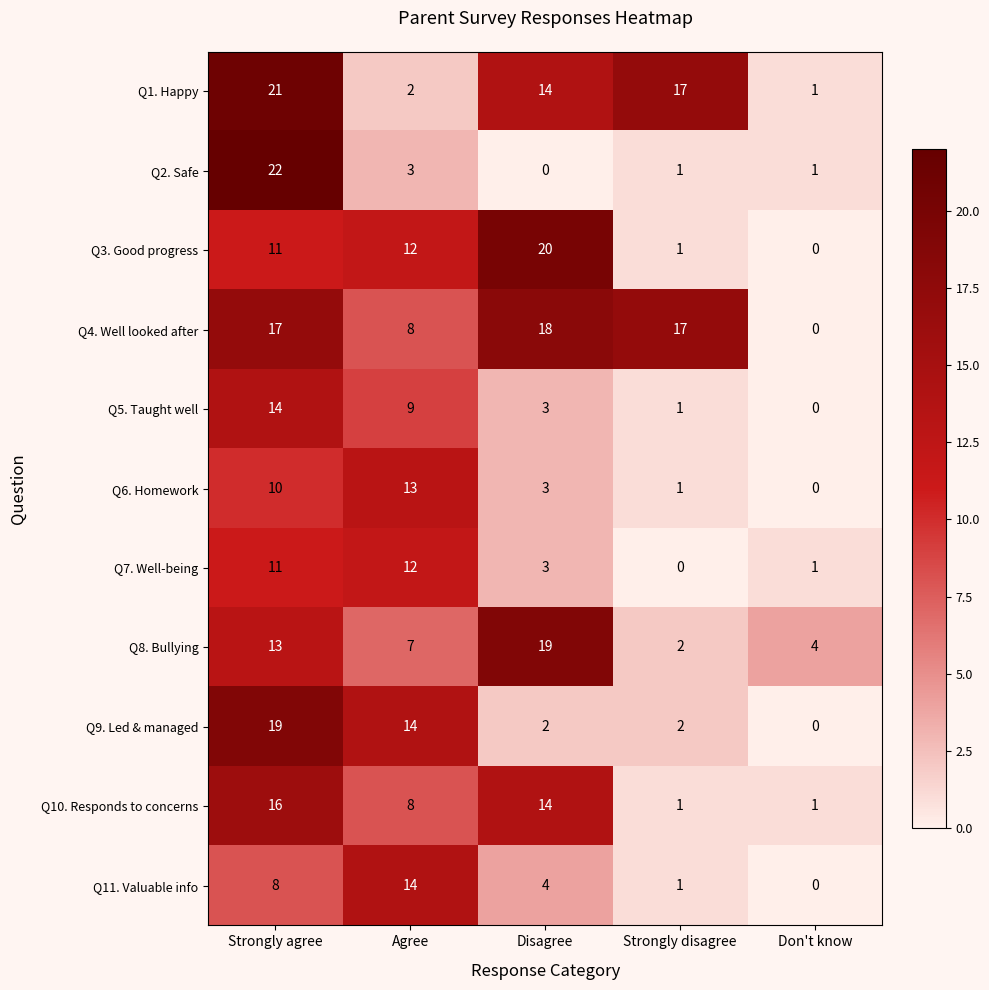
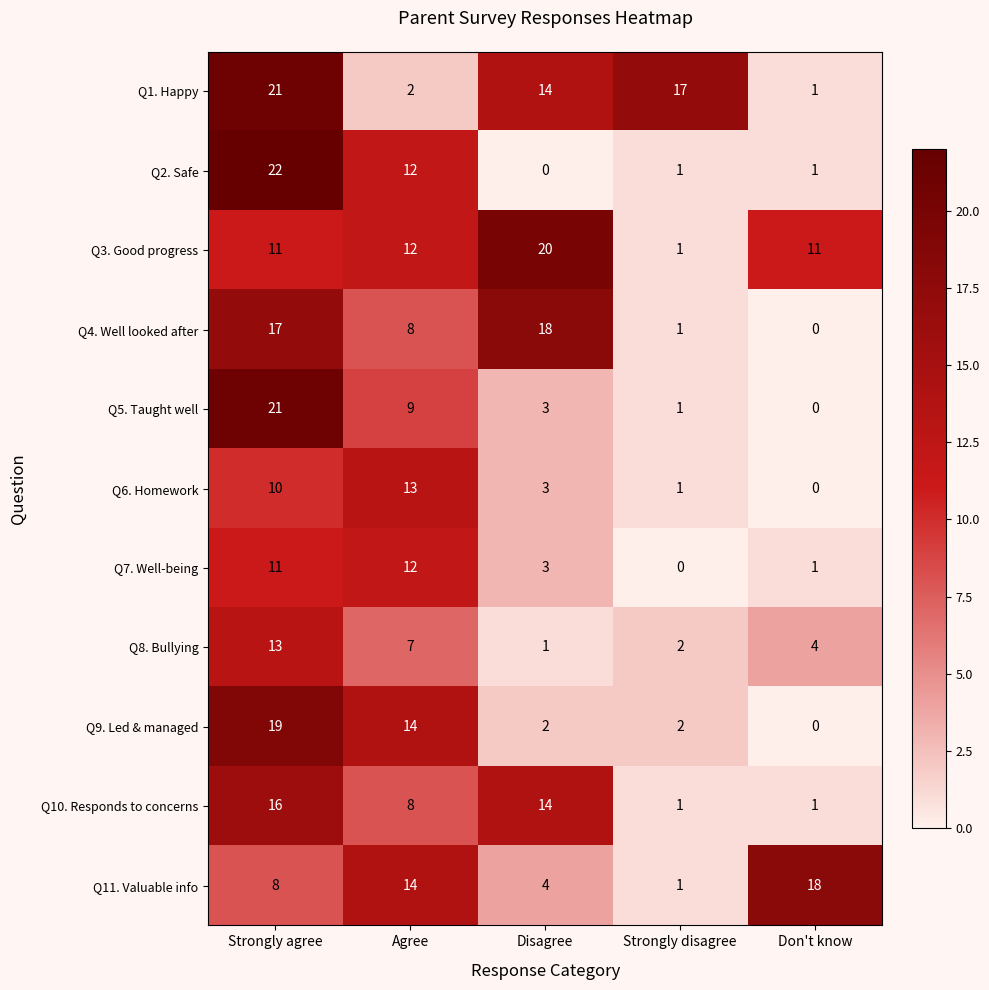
Q2. Safe, Agree: 3 -> 12
Q3. Good progress, Don't know: 0 -> 11
Q4. Well looked after, Strongly disagree: 17 -> 1
Q5. Taught well, Strongly agree: 14 -> 21
Q8. Bullying, Disagree: 19 -> 1
Q11. Valuable info, Don't know: 0 -> 18
